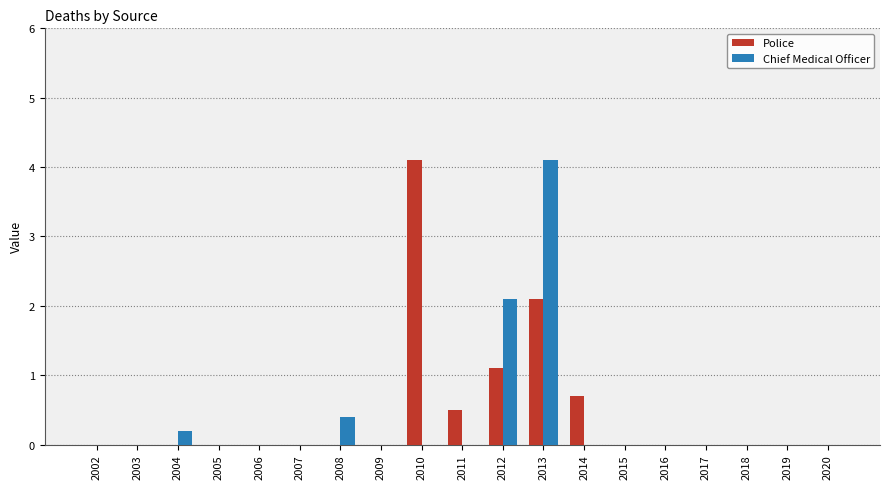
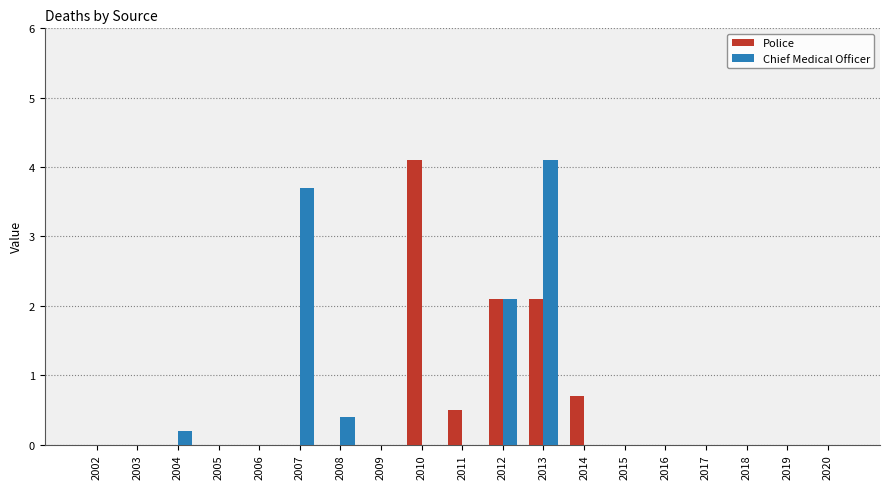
Chief Medical Officer, 2007: 0.0 -> 3.7
Police, 2012: 1.1 -> 2.1
